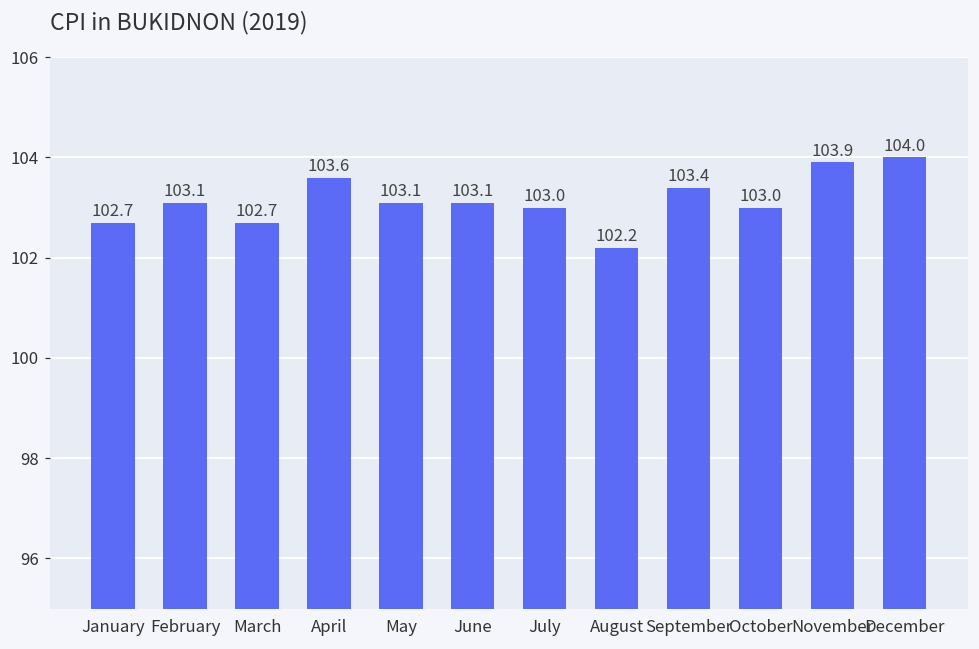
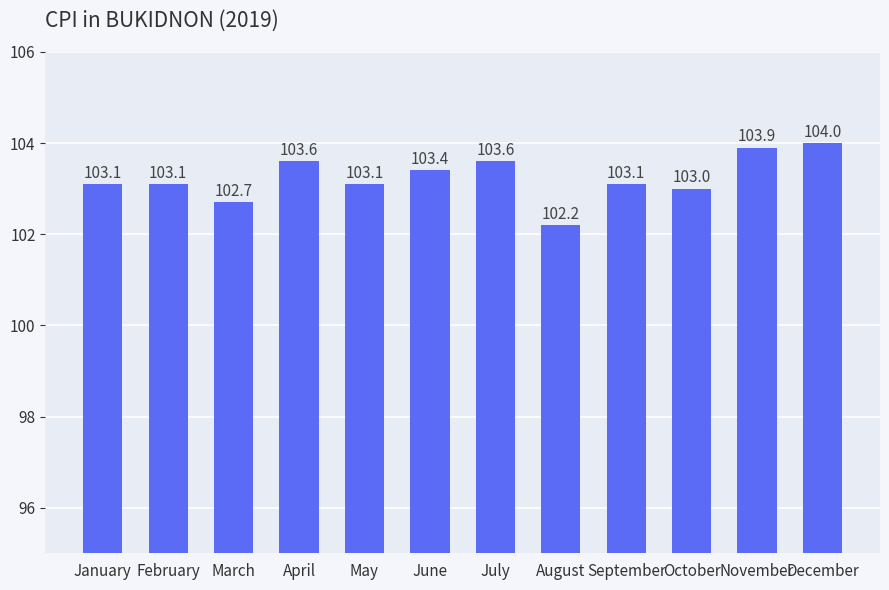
January: 102.7 -> 103.1
June: 103.1 -> 103.4
July: 103.0 -> 103.6
September: 103.4 -> 103.1
